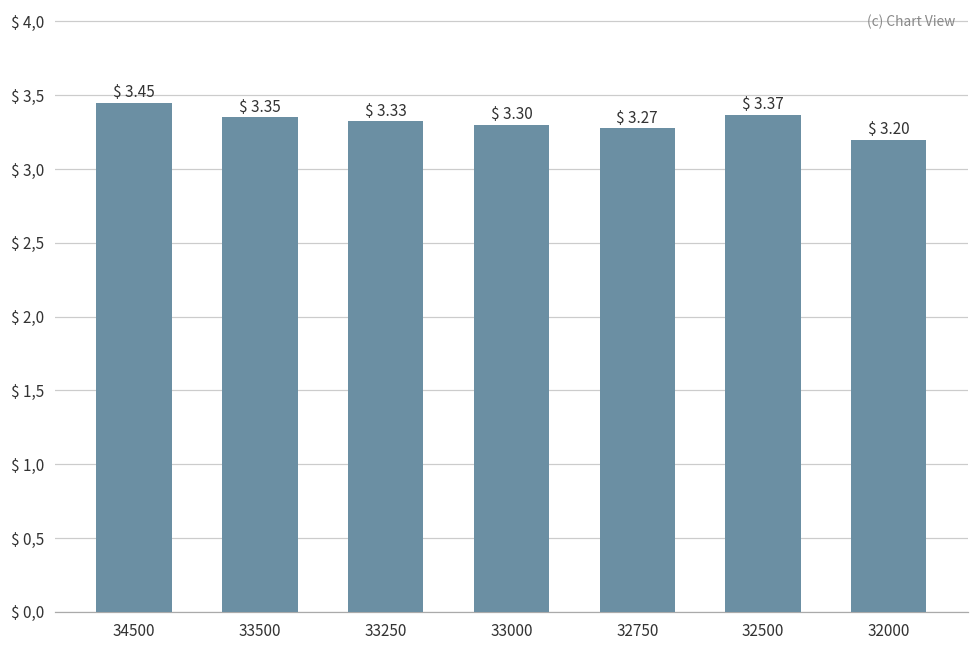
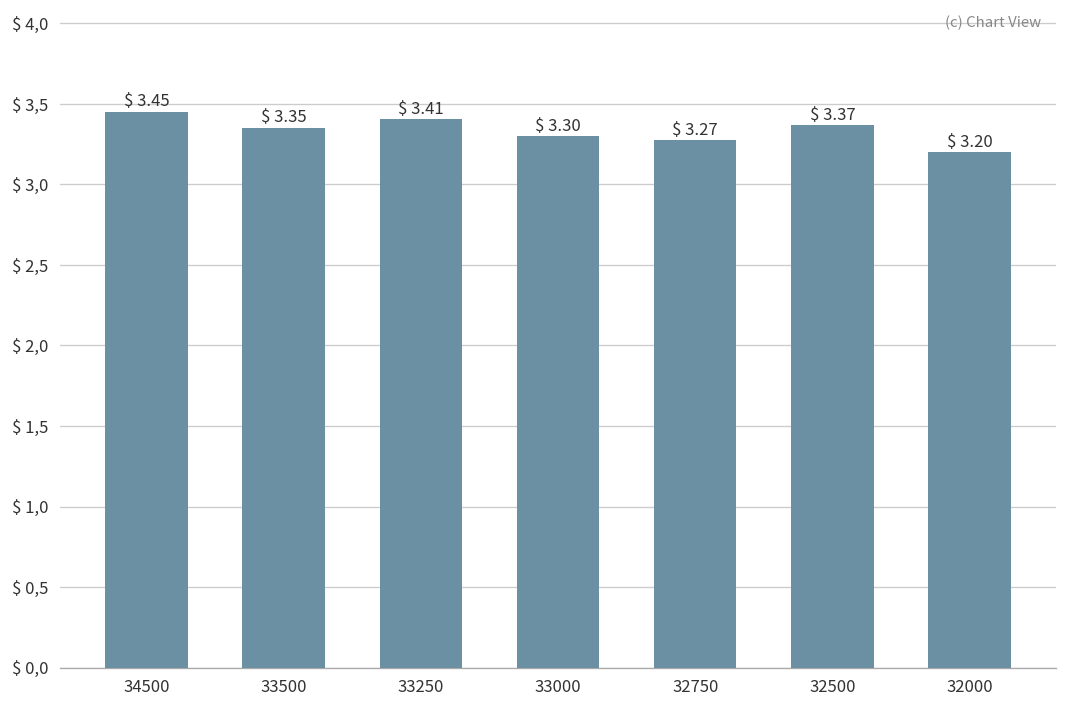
33250: 3.33 -> 3.41
